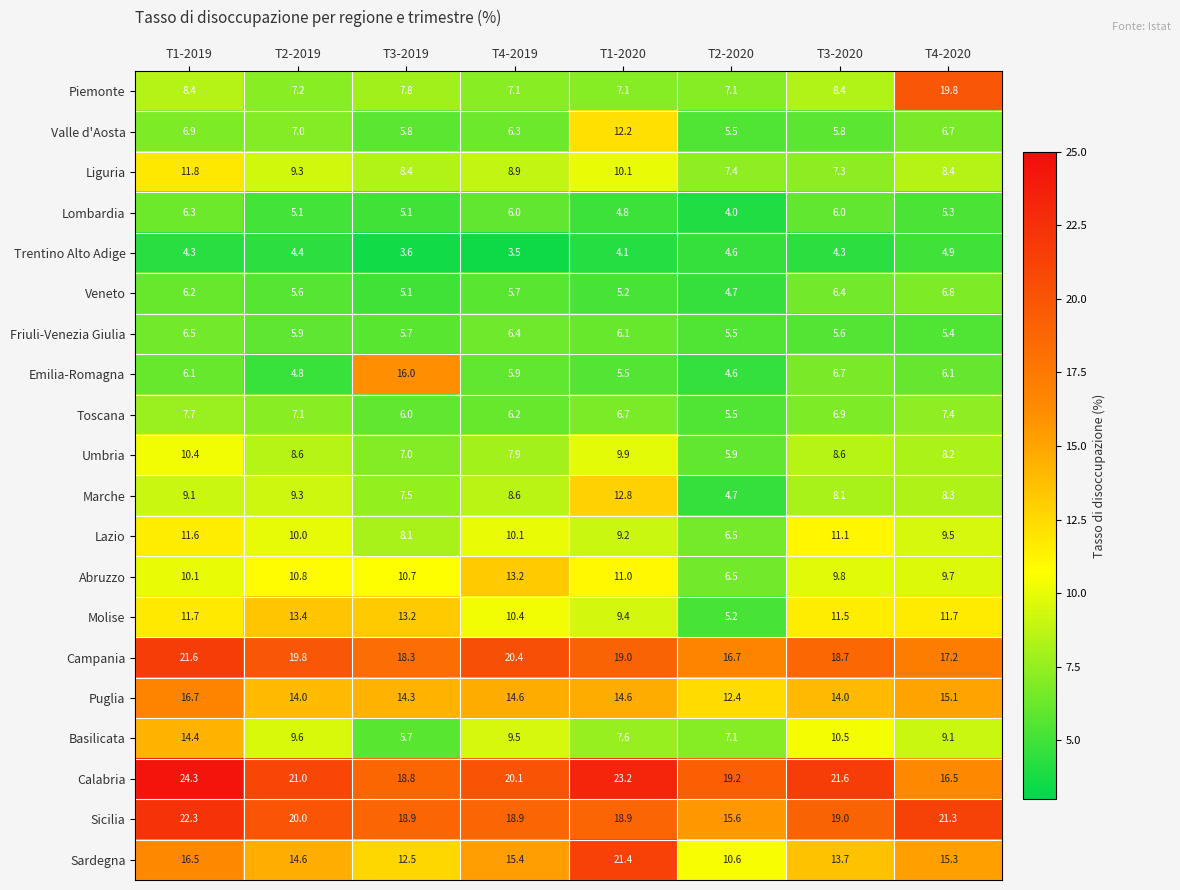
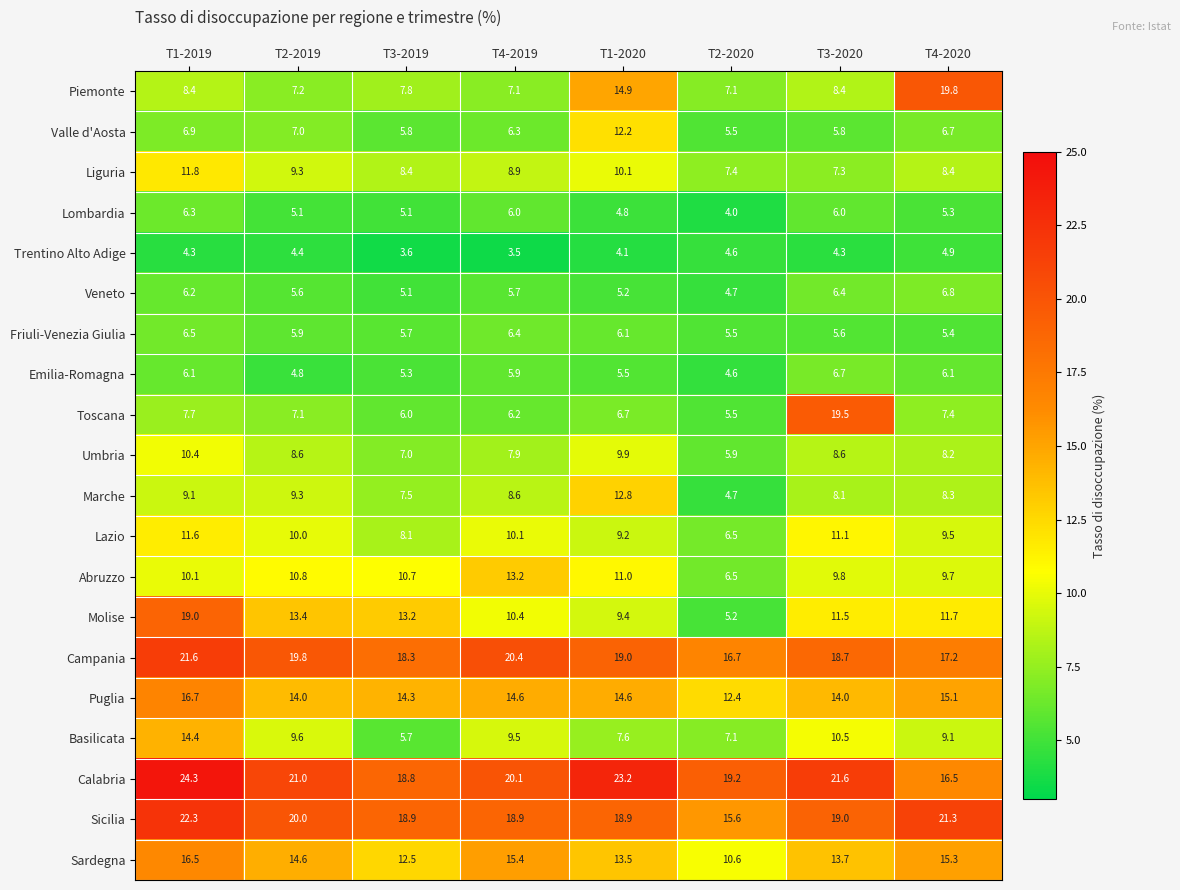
Piemonte, T1-2020: 7.1 -> 14.9
Emilia-Romagna, T3-2019: 16.0 -> 5.3
Toscana, T3-2020: 6.9 -> 19.5
Molise, T1-2019: 11.7 -> 19.0
Sardegna, T1-2020: 21.4 -> 13.5
